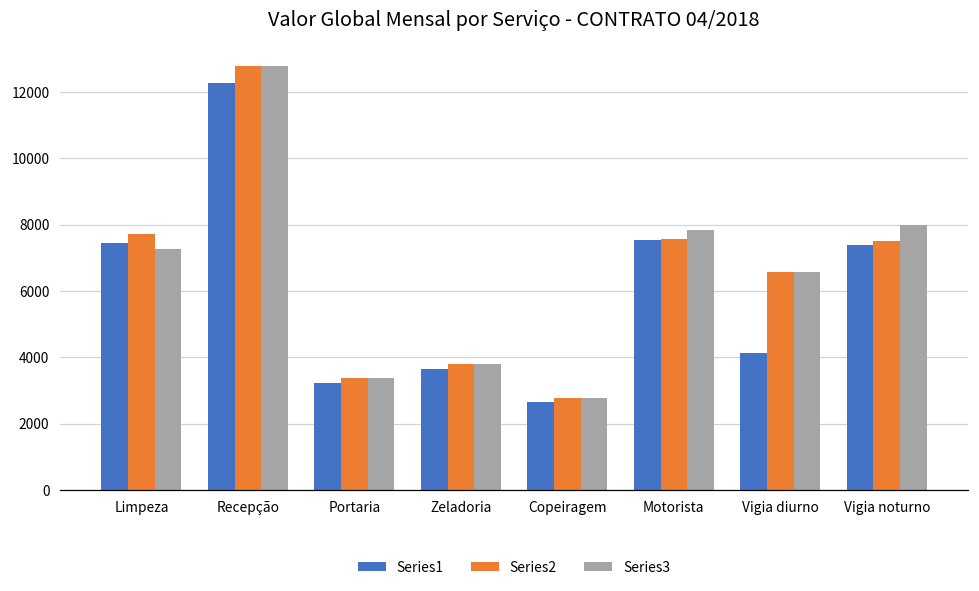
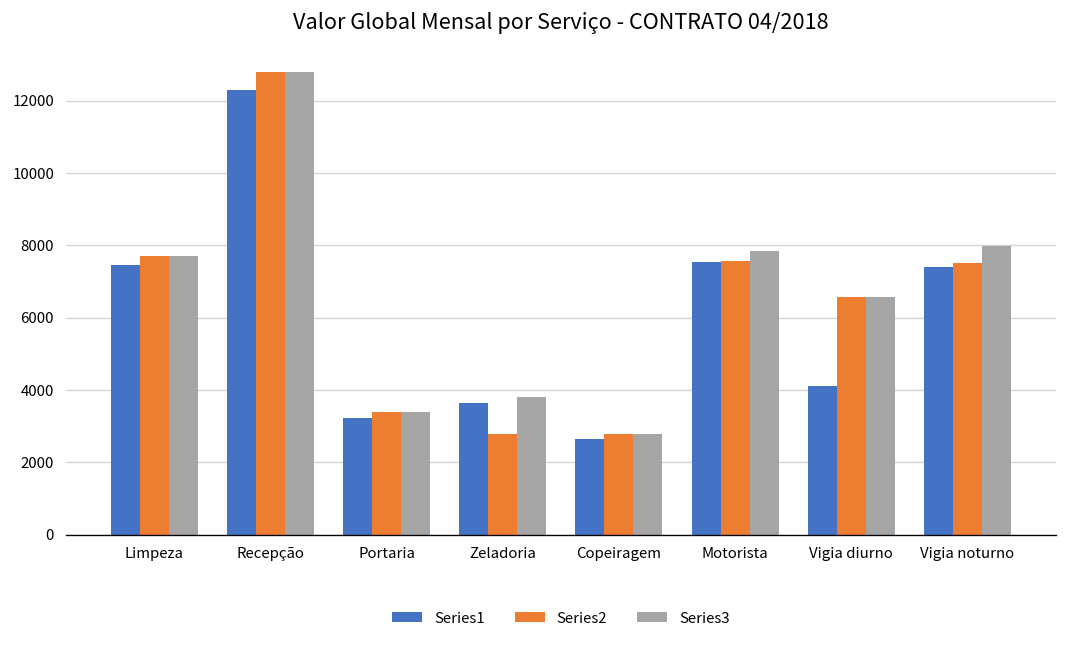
Series3, Limpeza: 7200 -> 7700
Series2, Zeladoria: 3800 -> 2800
